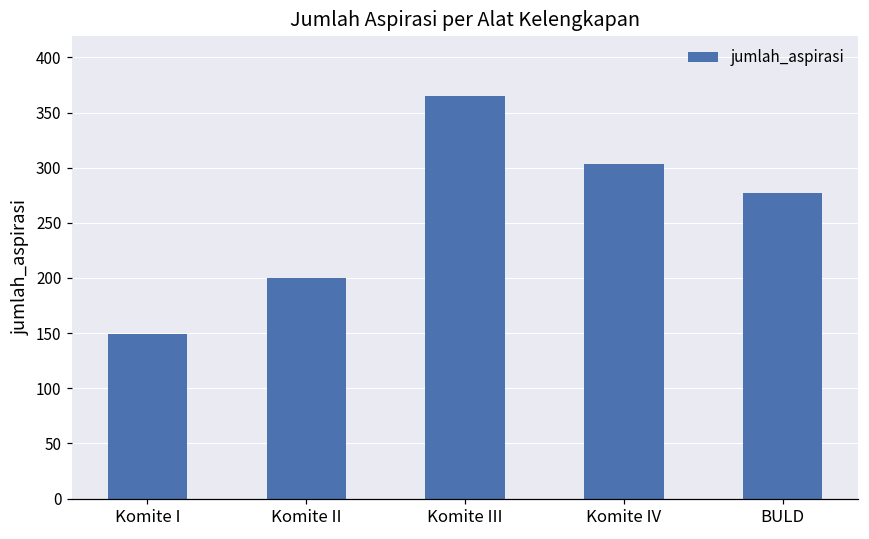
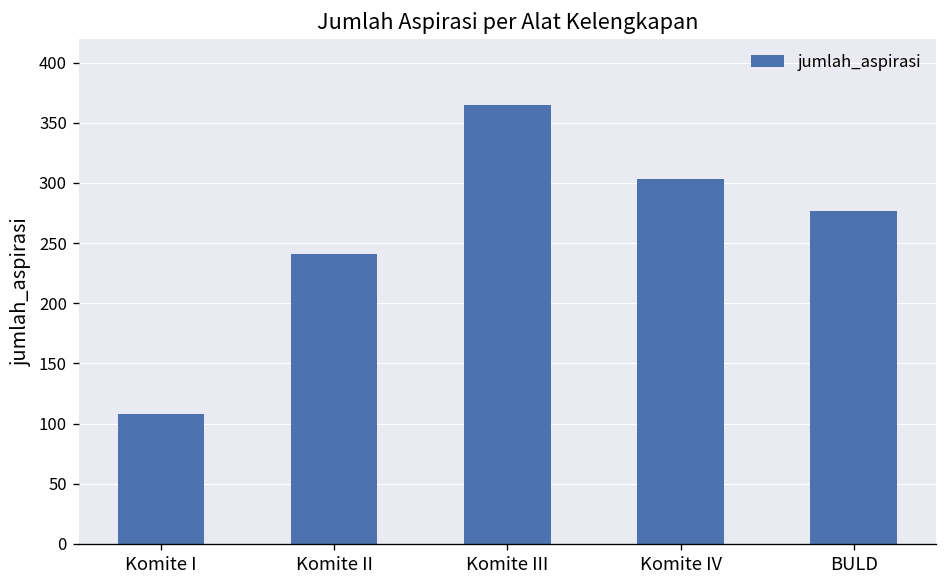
Komite I: 149 -> 108
Komite II: 200 -> 241
